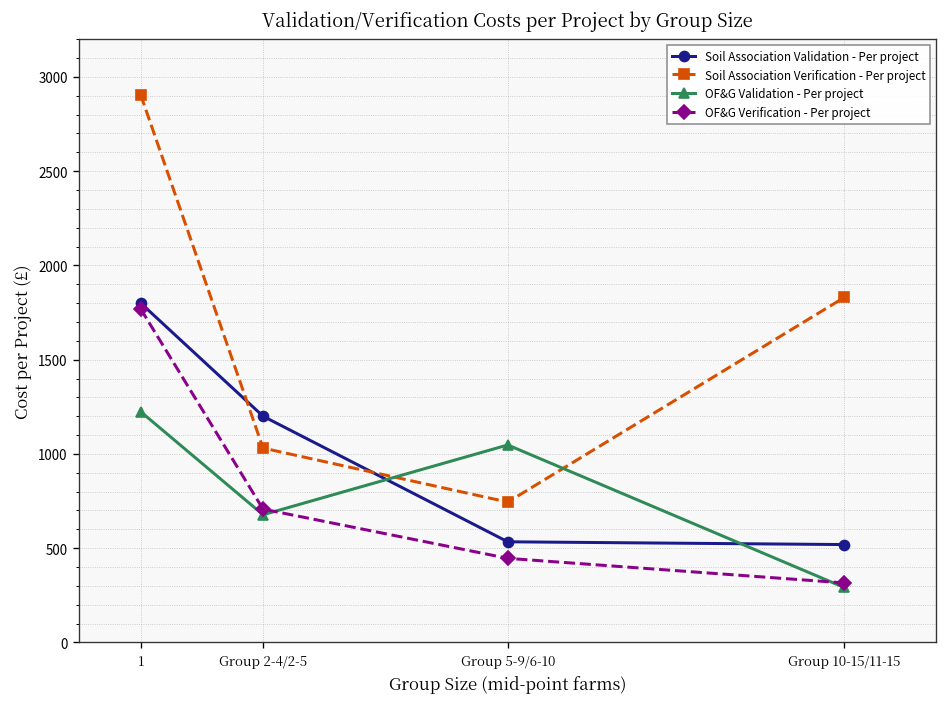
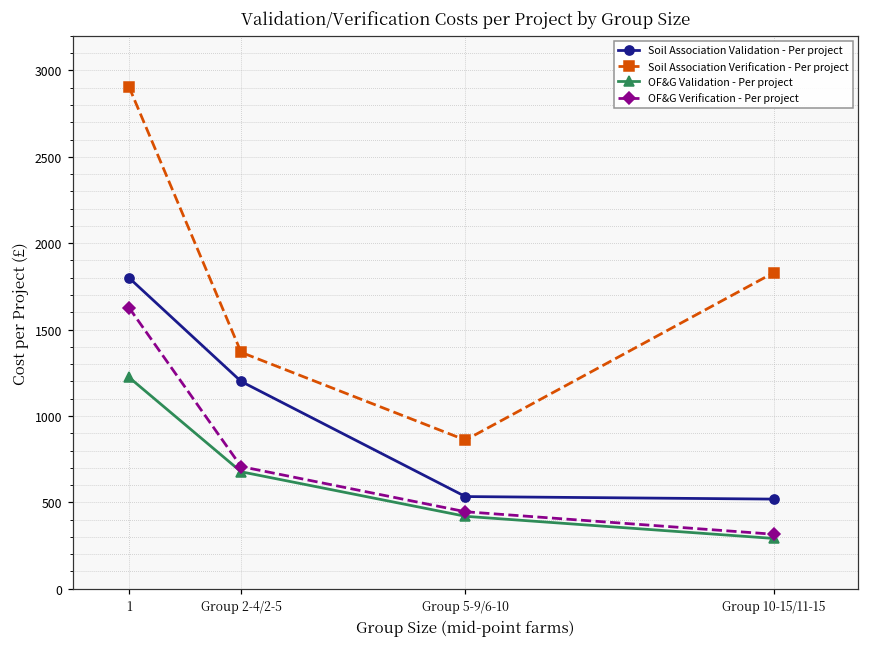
OF&G Verification - Per project, 1: 1770 -> 1630
Soil Association Verification - Per project, Group 2-4/2-5: 1030 -> 1370
Soil Association Verification - Per project, Group 5-9/6-10: 740 -> 860
OF&G Validation - Per project, Group 5-9/6-10: 1050 -> 420
